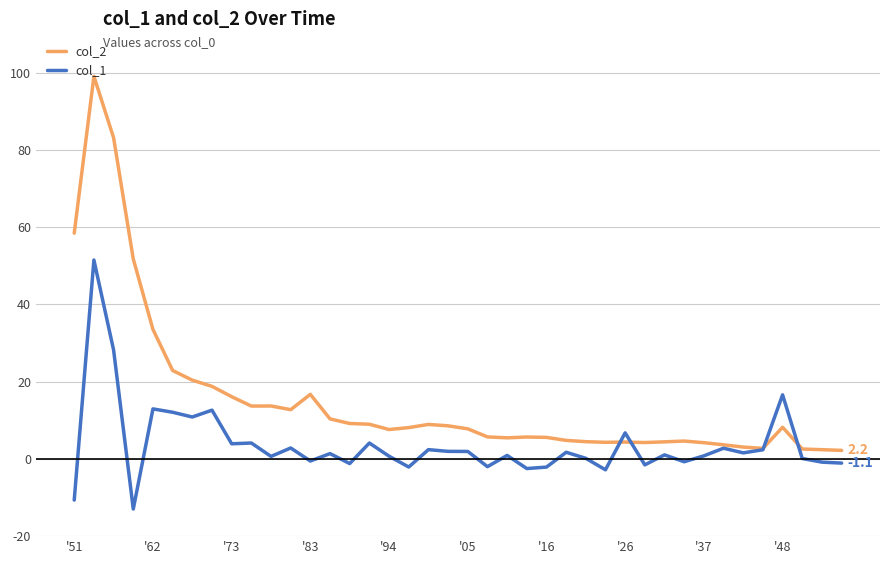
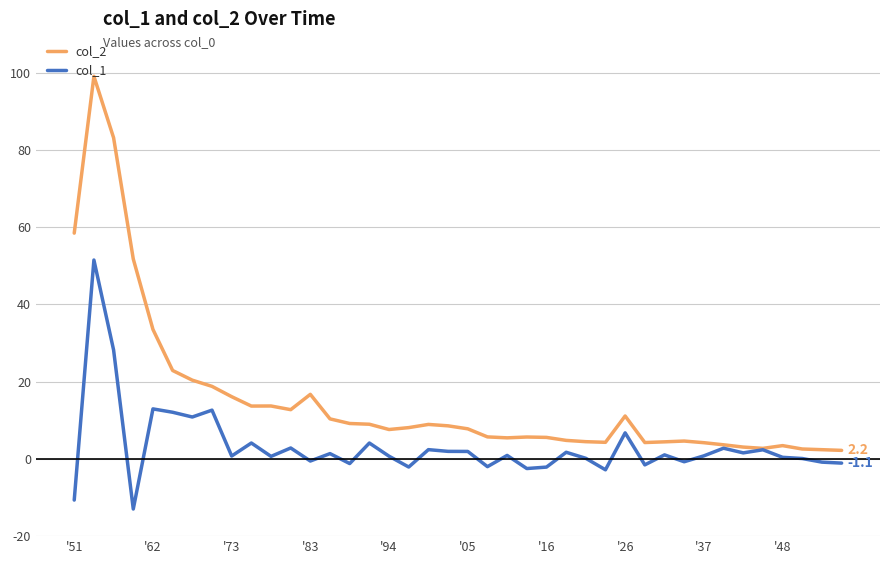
col_1, '73: 4 -> 1
col_2, '26: 4 -> 11
col_2, '48: 8 -> 3
col_1, '48: 17 -> 0
